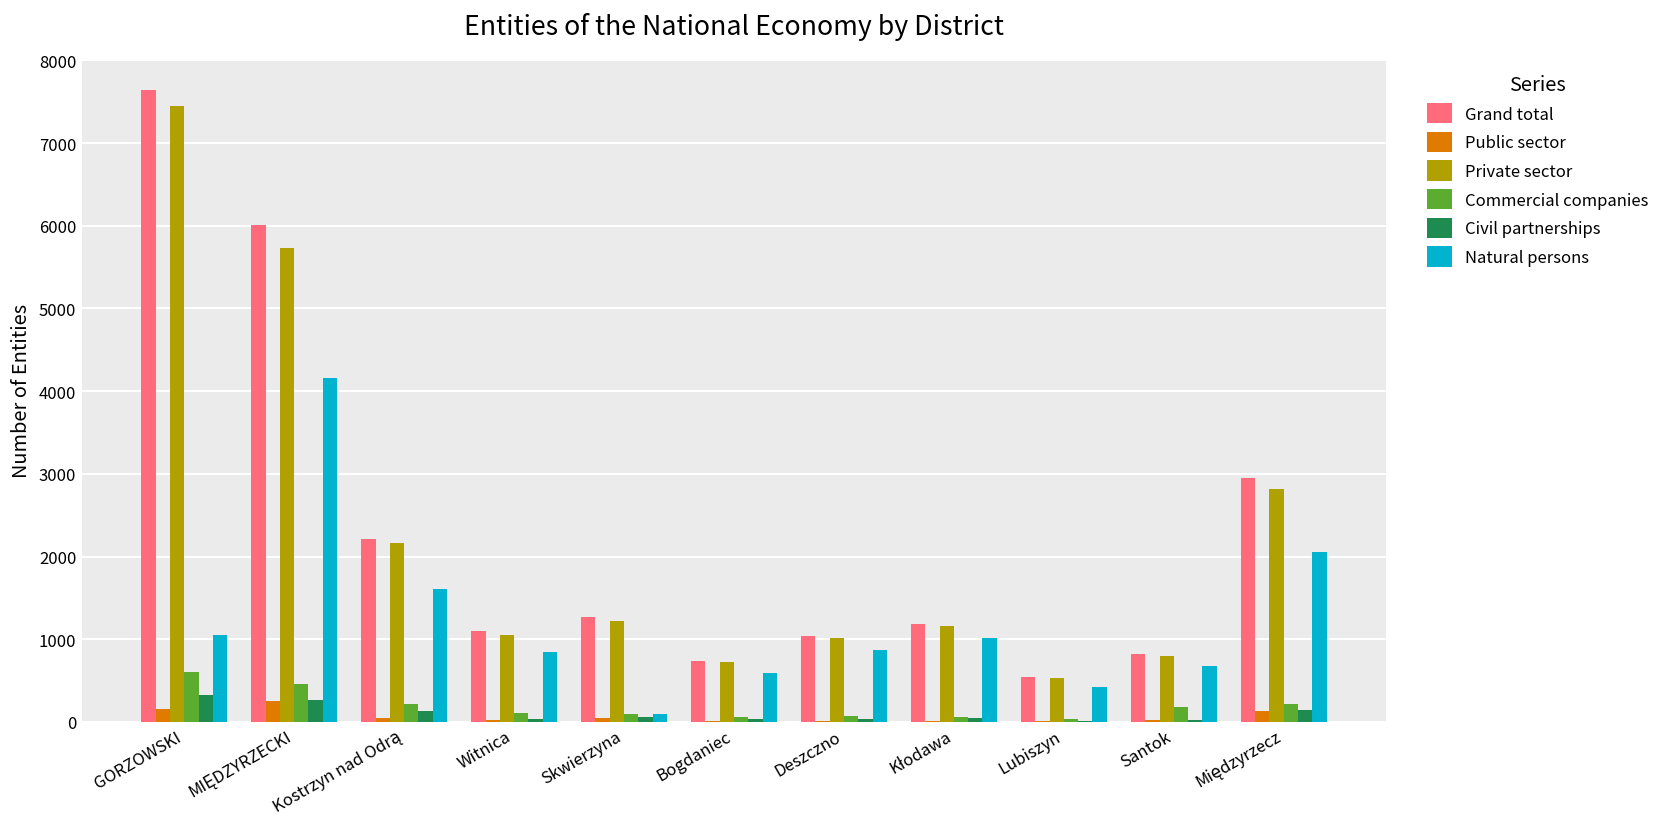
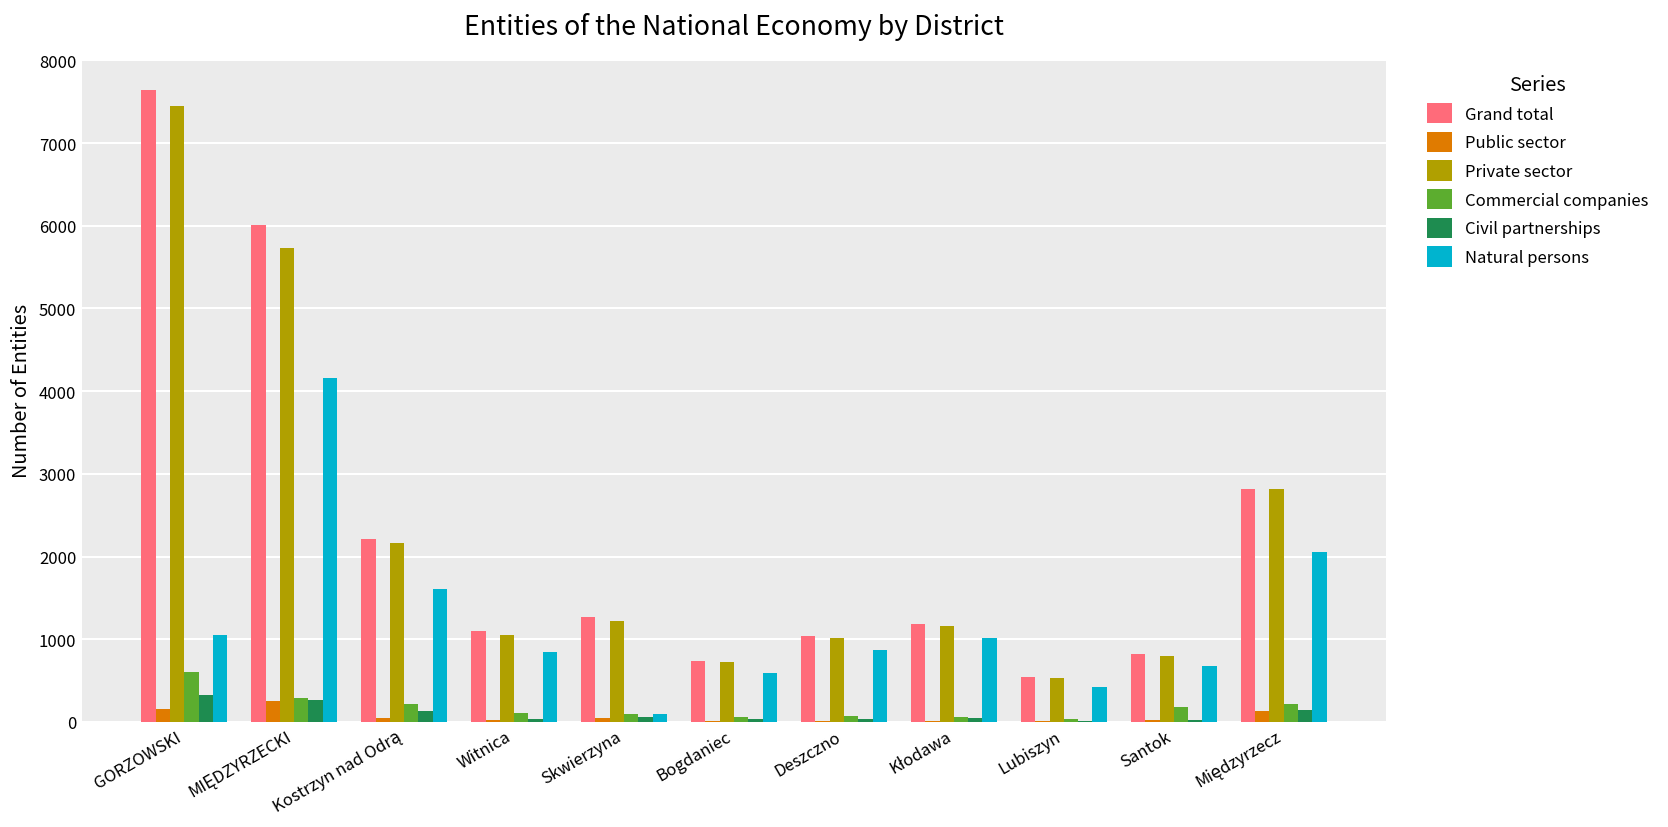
Commercial companies, MIĘDZYRZECKI: 500 -> 300
Grand total, Międzyrzecz: 3000 -> 2800
